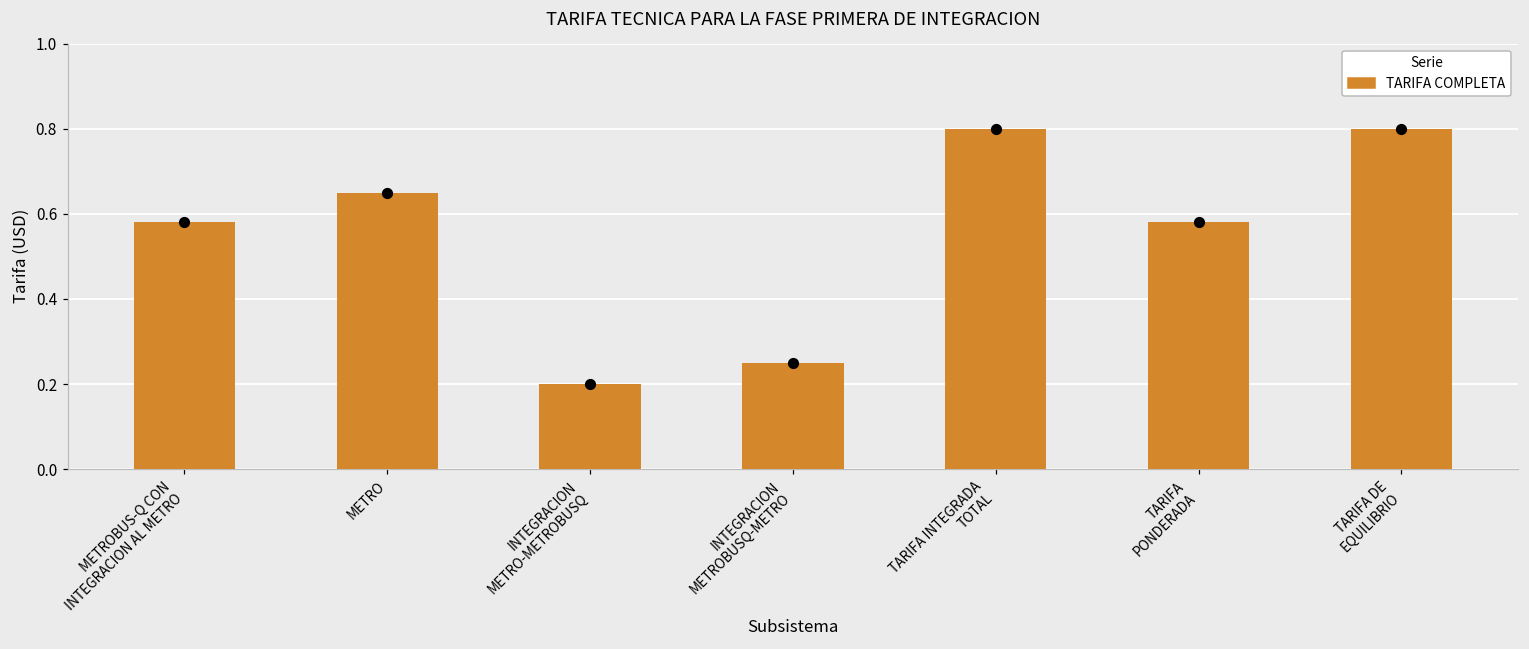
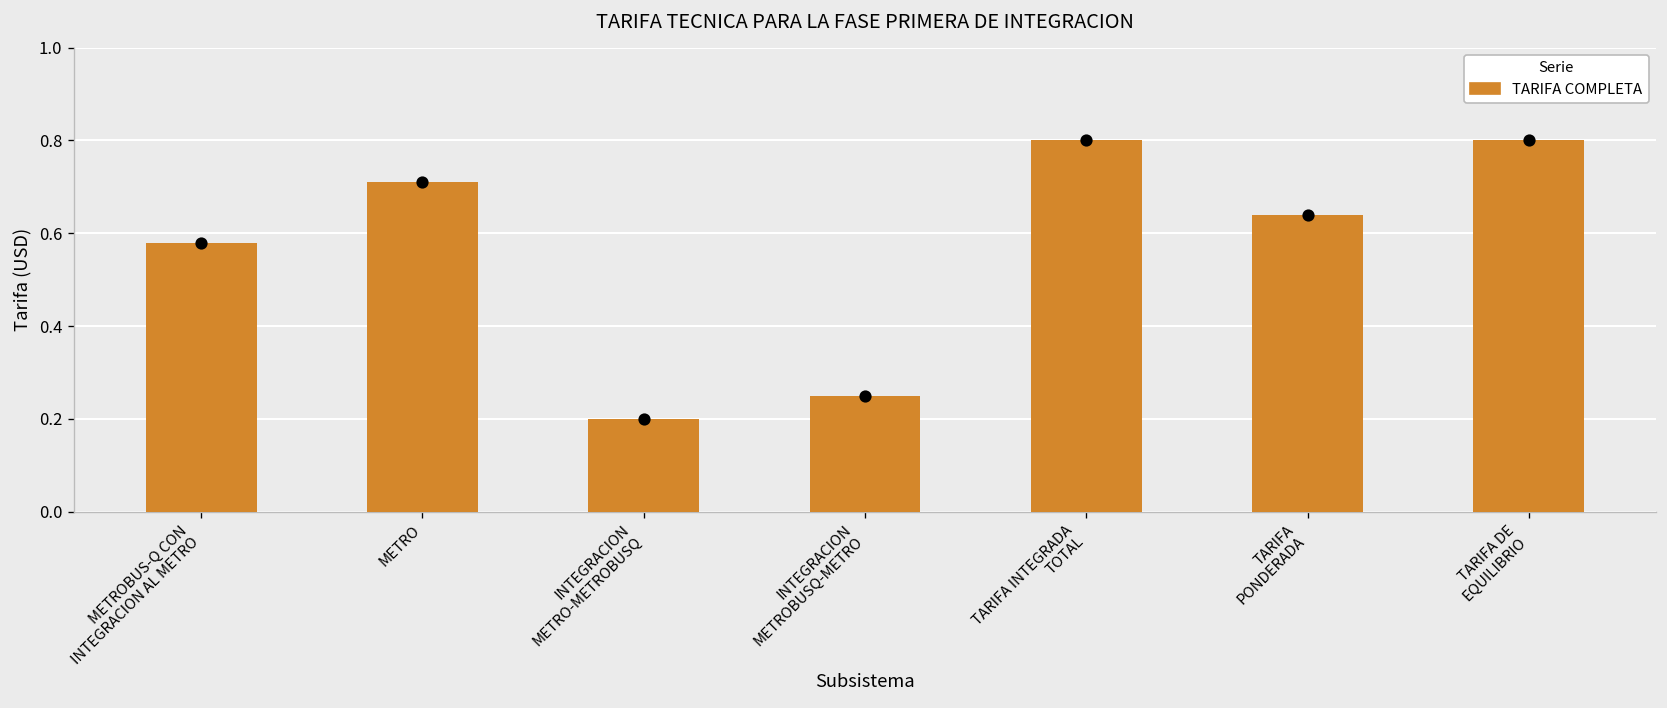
METRO: 0.65 -> 0.71
TARIFA PONDERADA: 0.58 -> 0.64
